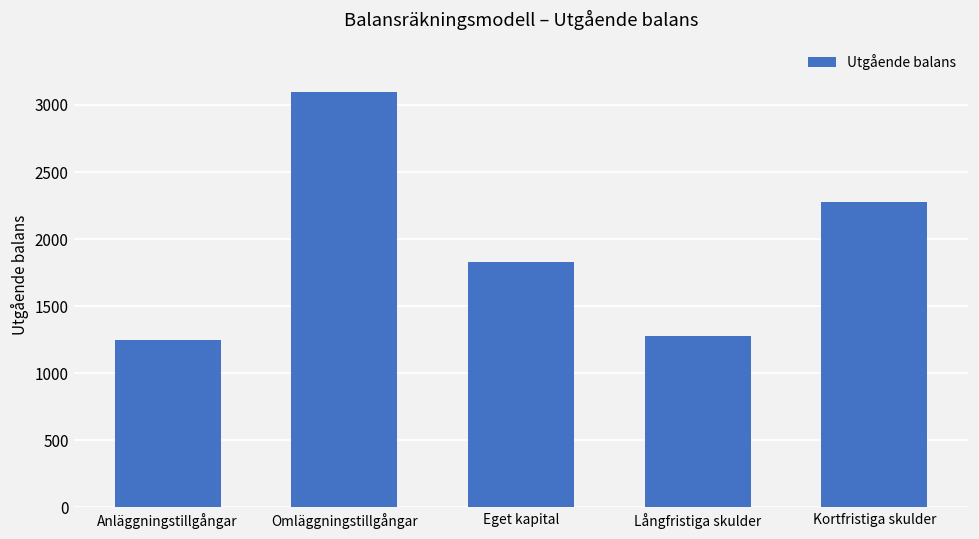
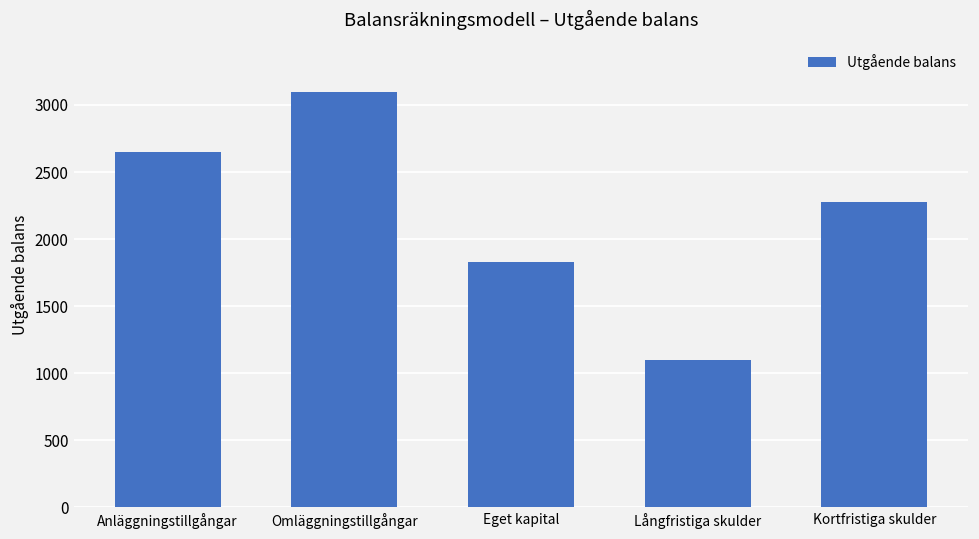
Anläggningstillgångar: 1250 -> 2650
Långfristiga skulder: 1280 -> 1100
